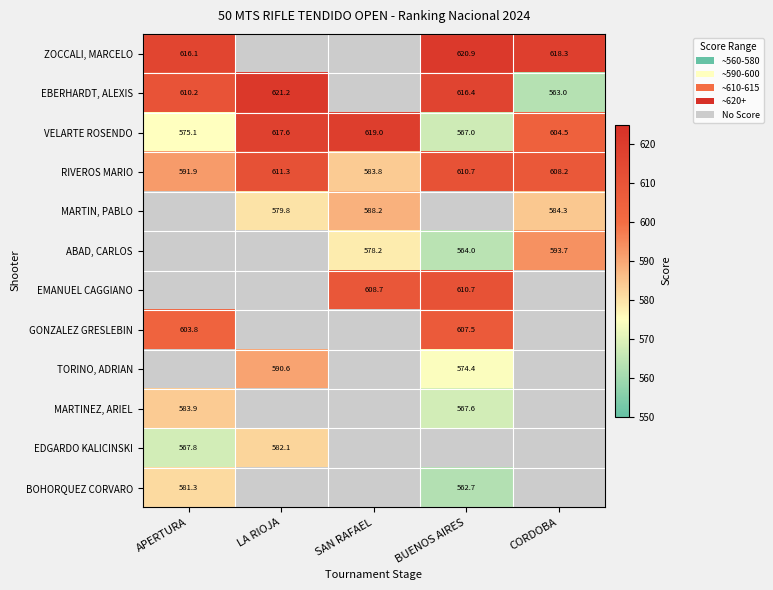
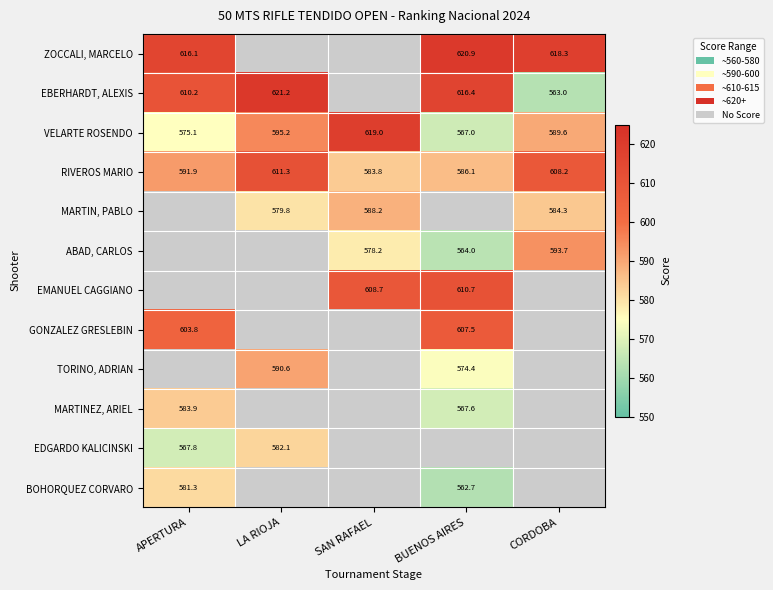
VELARTE ROSENDO, LA RIOJA: 617.6 -> 595.2
VELARTE ROSENDO, CORDOBA: 604.5 -> 589.6
RIVEROS MARIO, BUENOS AIRES: 610.7 -> 586.1
